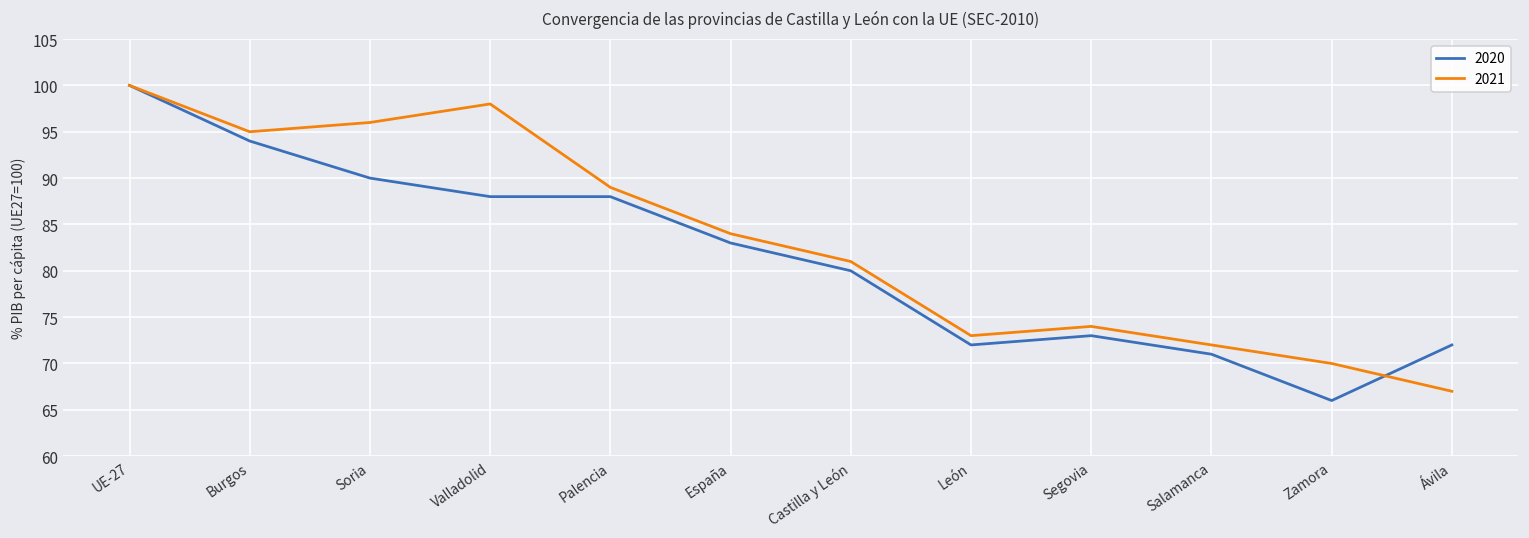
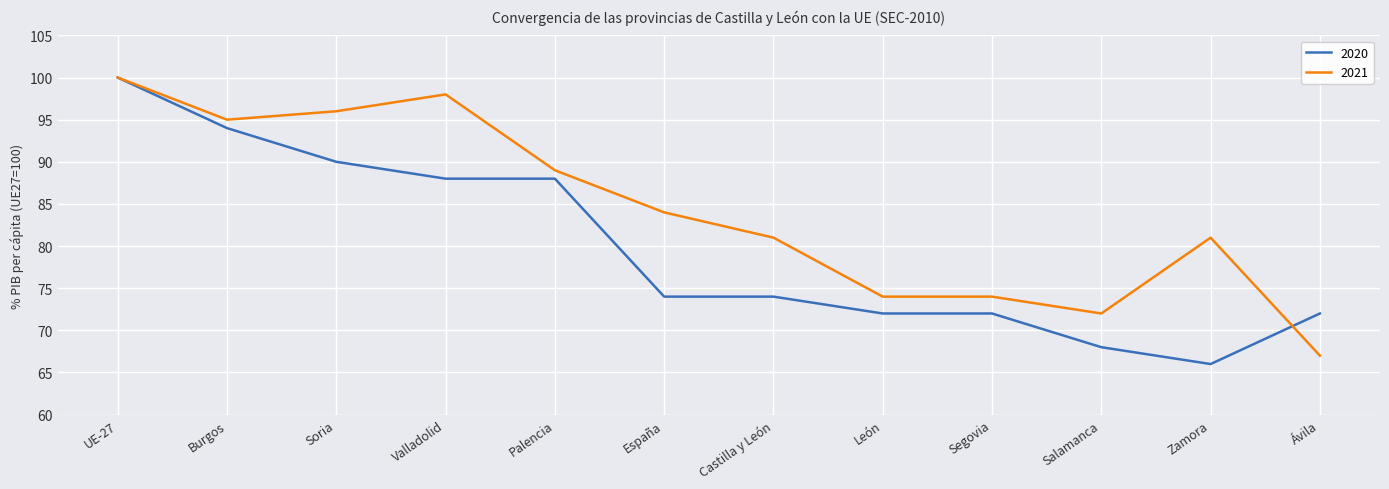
2020, España: 83 -> 74
2020, Castilla y León: 80 -> 74
2021, León: 73 -> 74
2020, Segovia: 73 -> 72
2020, Salamanca: 71 -> 68
2021, Zamora: 70 -> 81
